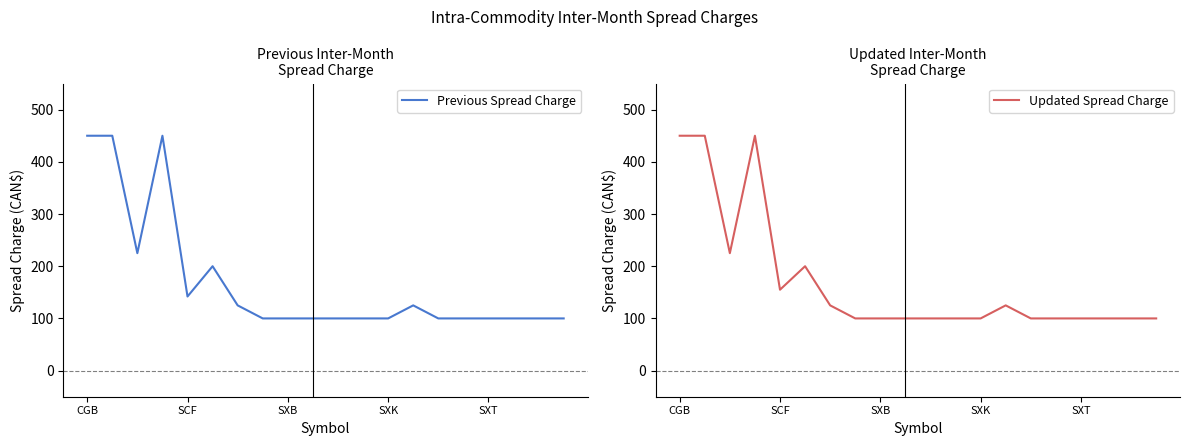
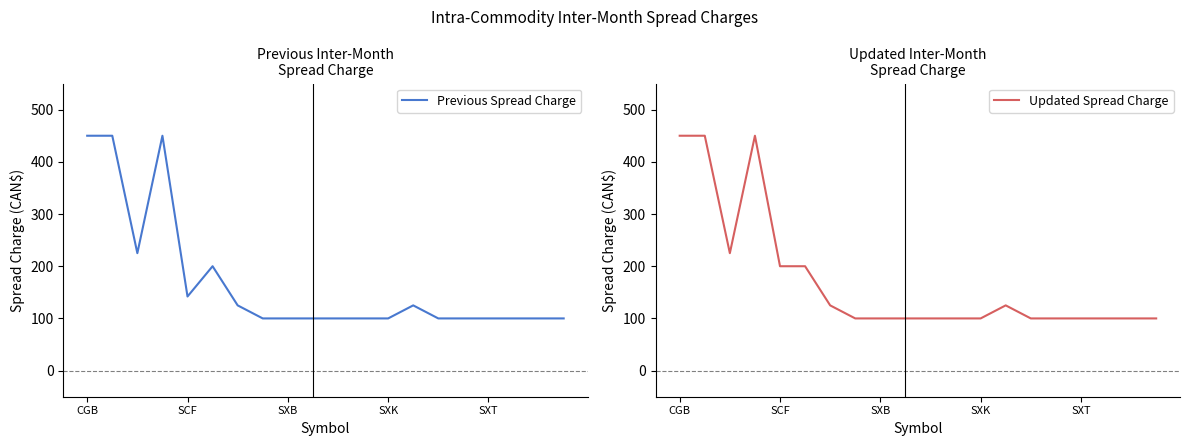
Updated Inter-Month Spread Charge, SCF: 160 -> 200
